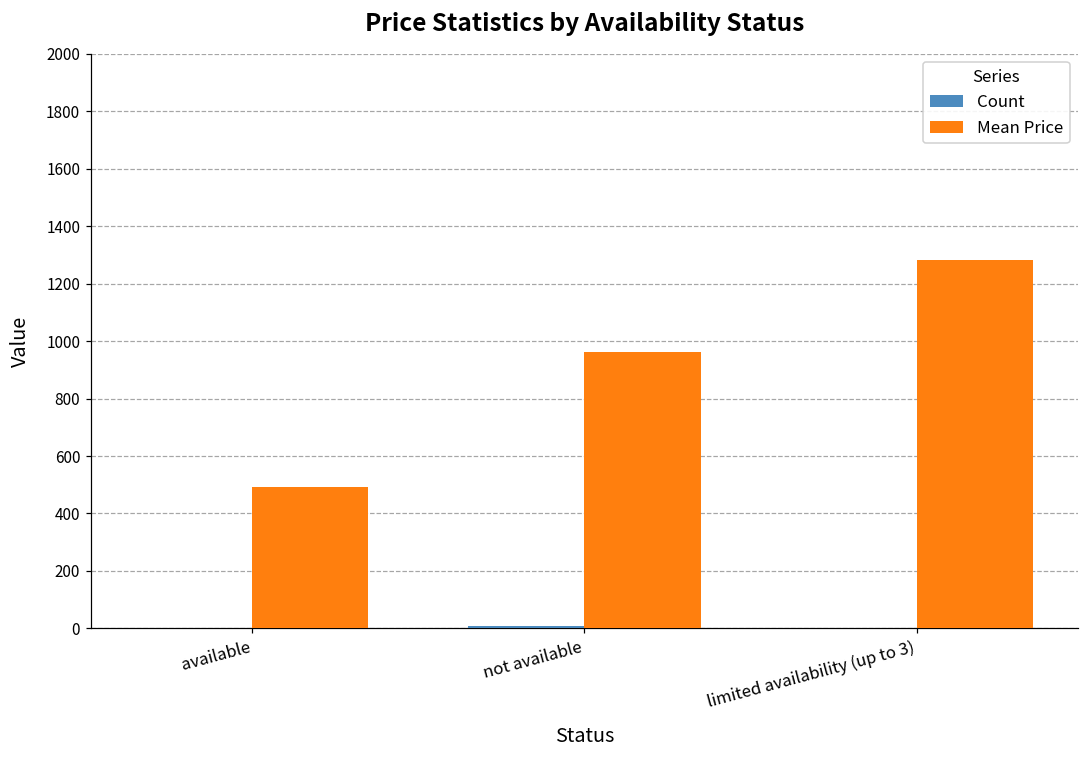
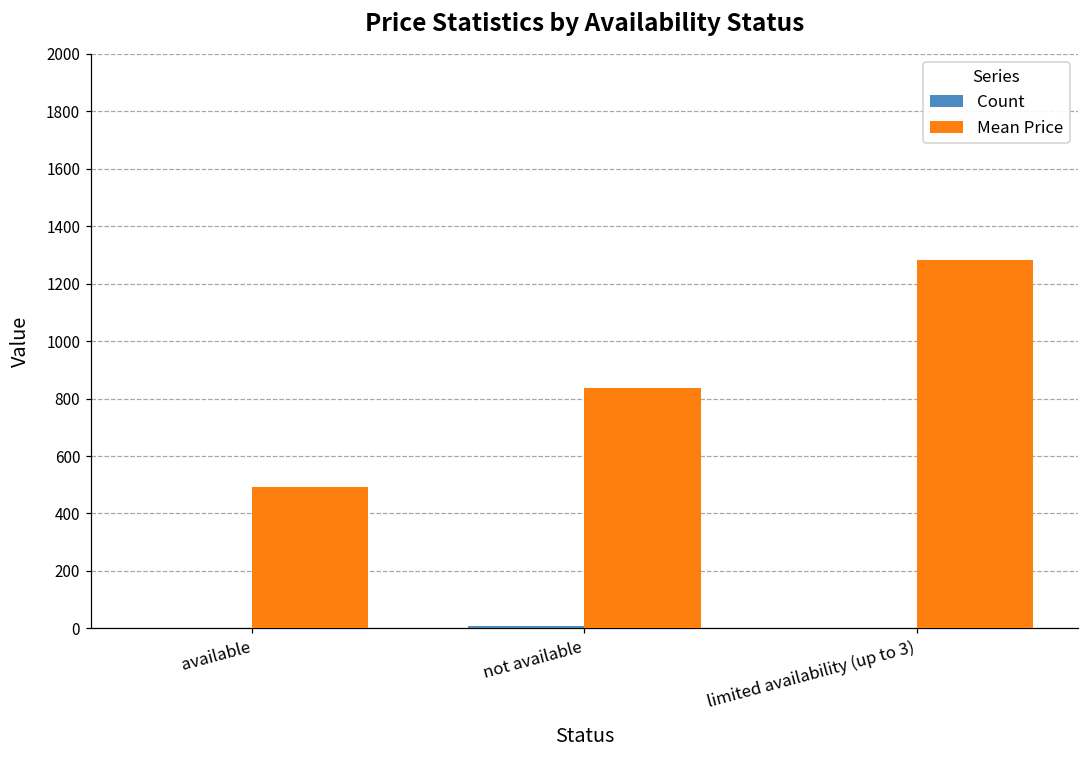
Mean Price, not available: 960 -> 840
